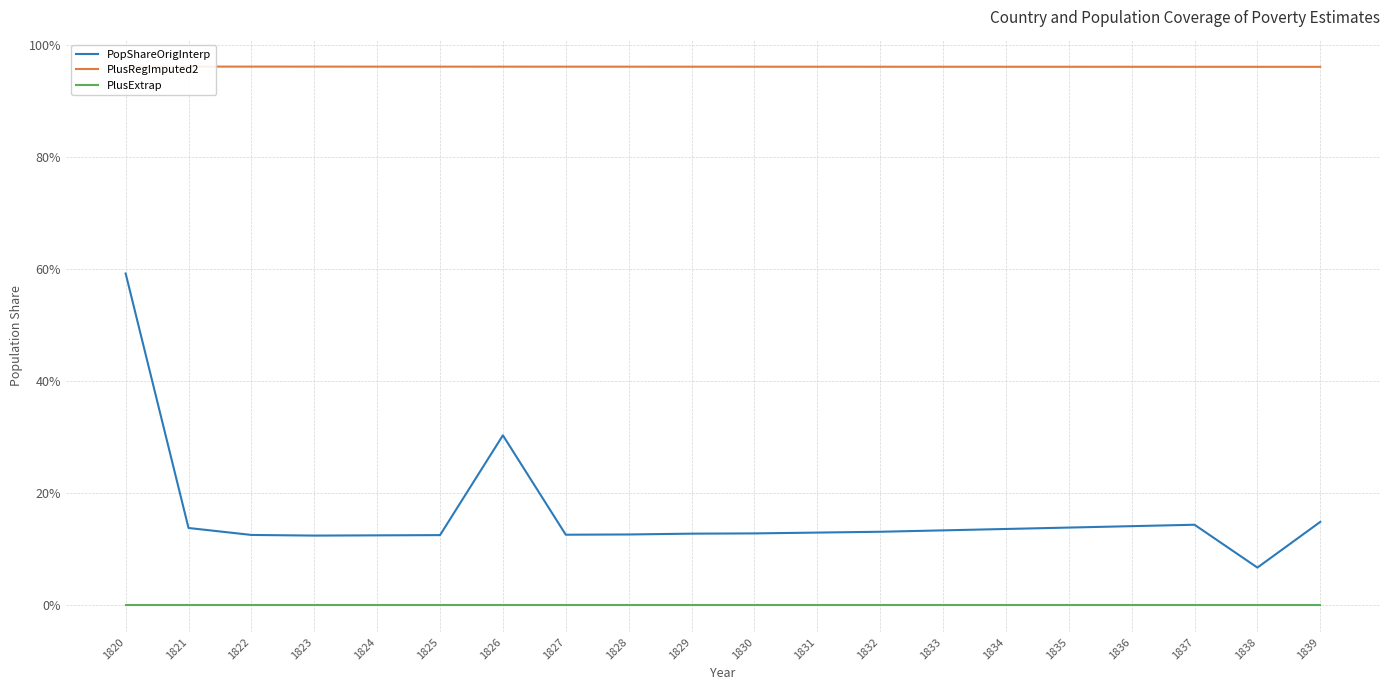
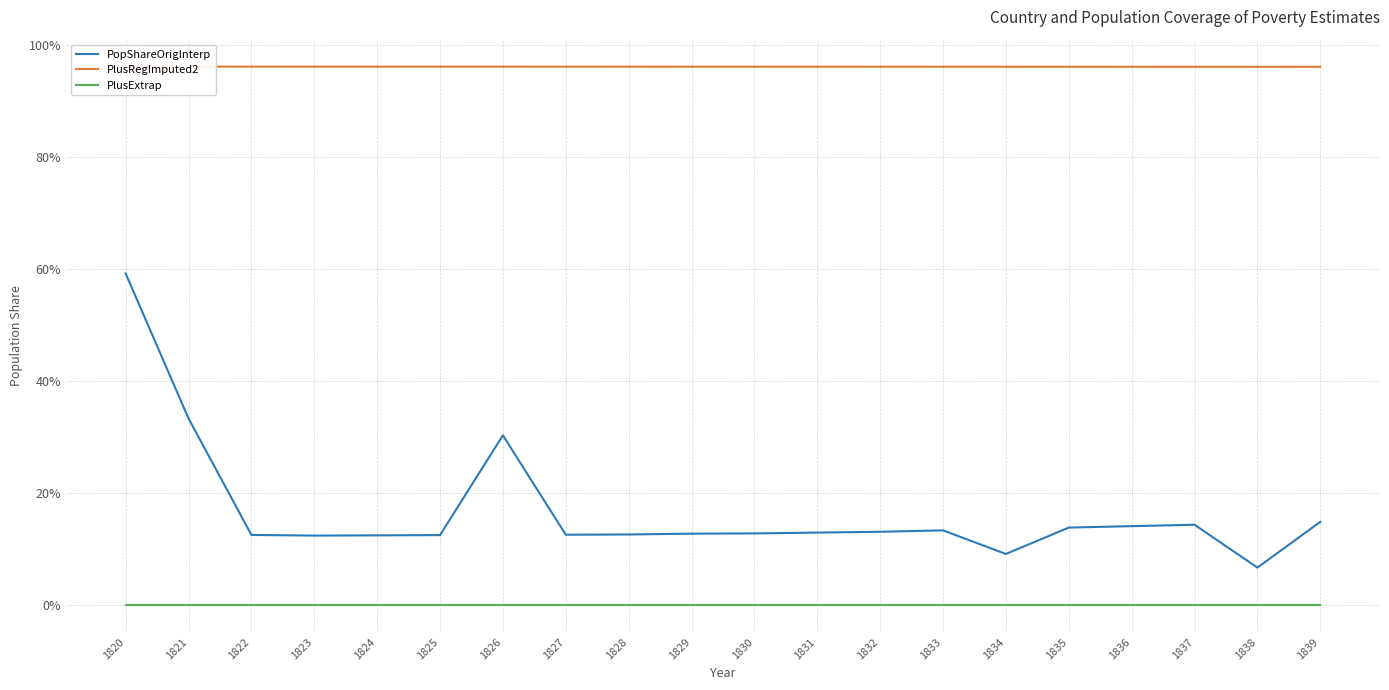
PopShareOrigInterp, 1821: 14% -> 33%
PopShareOrigInterp, 1834: 14% -> 9%
